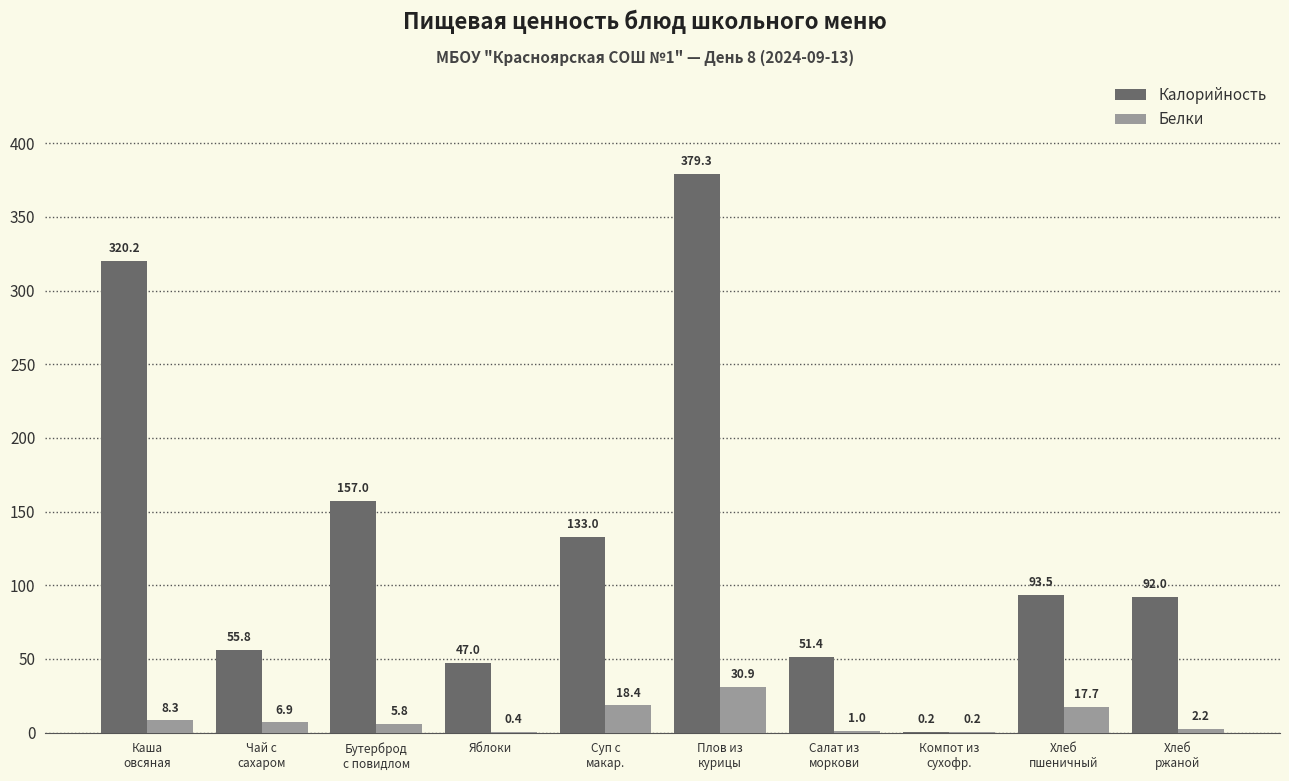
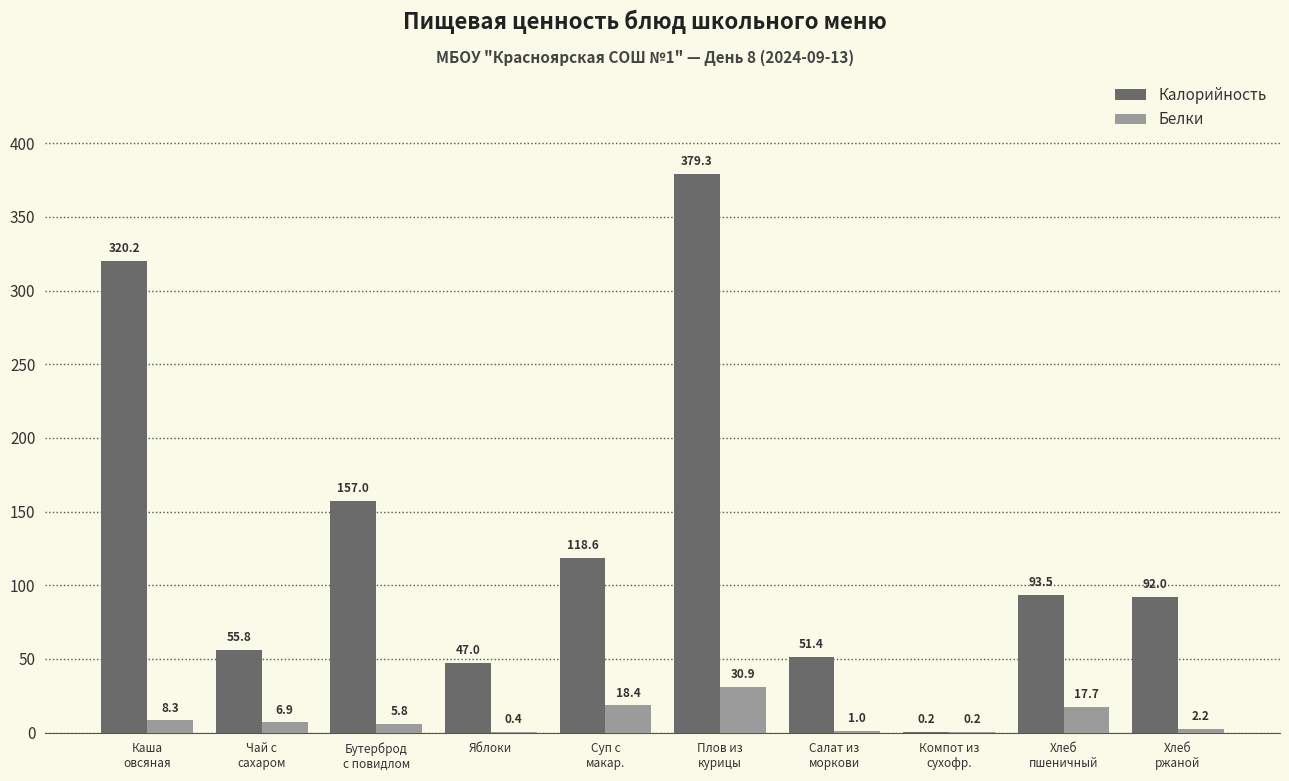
Калорийность, Суп с макар.: 133.0 -> 118.6
